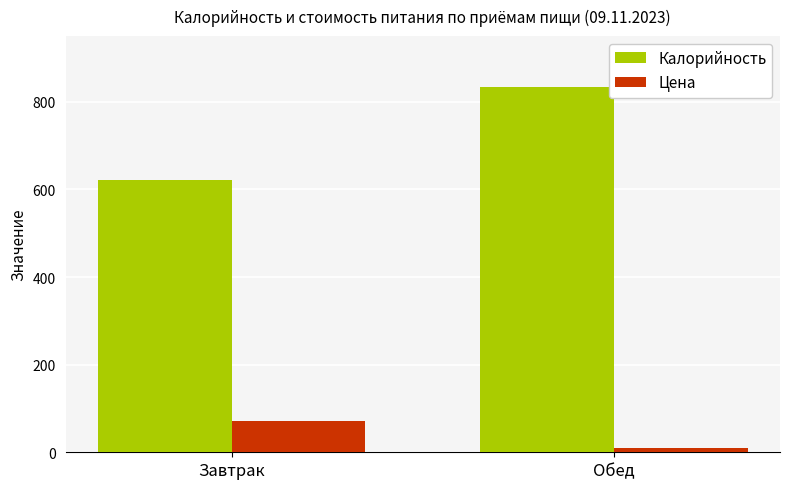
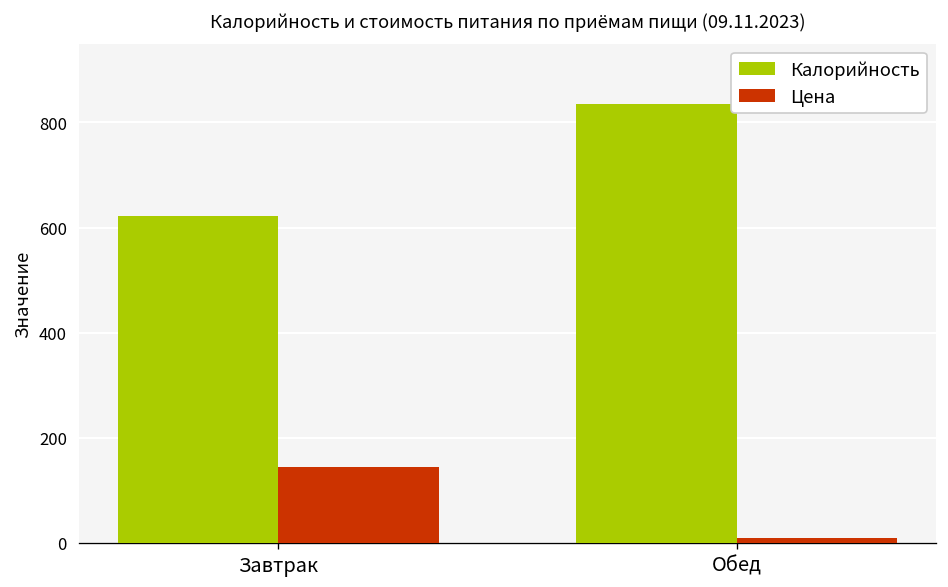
Цена, Завтрак: 70 -> 140
